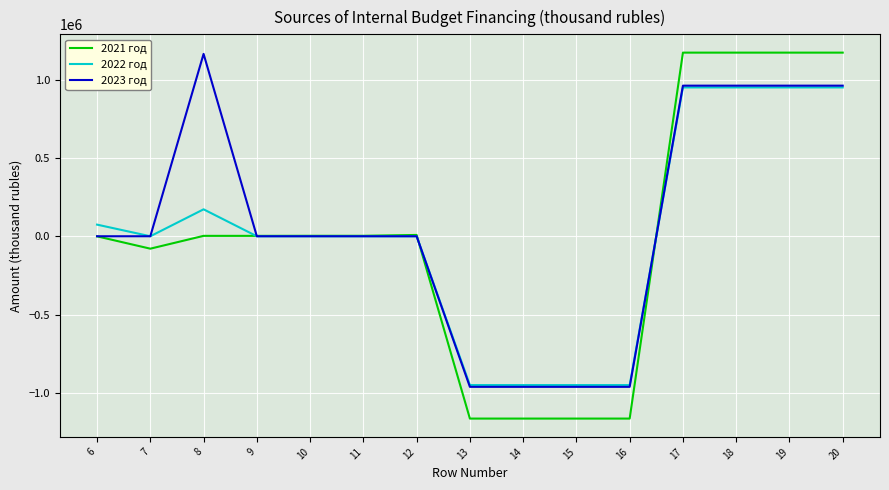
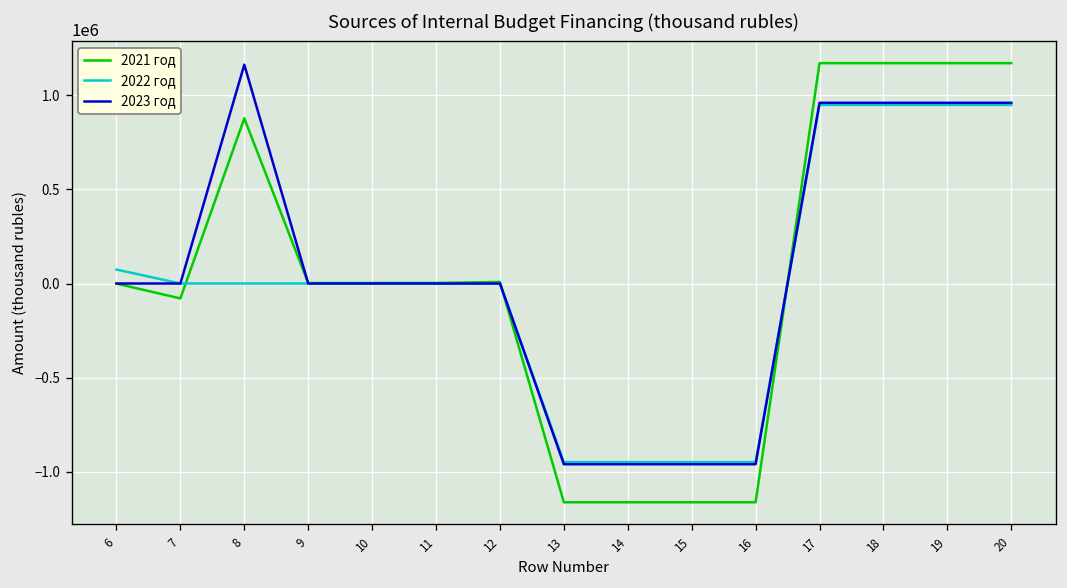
2021 год, 8: 0 -> 880000
2022 год, 8: 170000 -> 0
